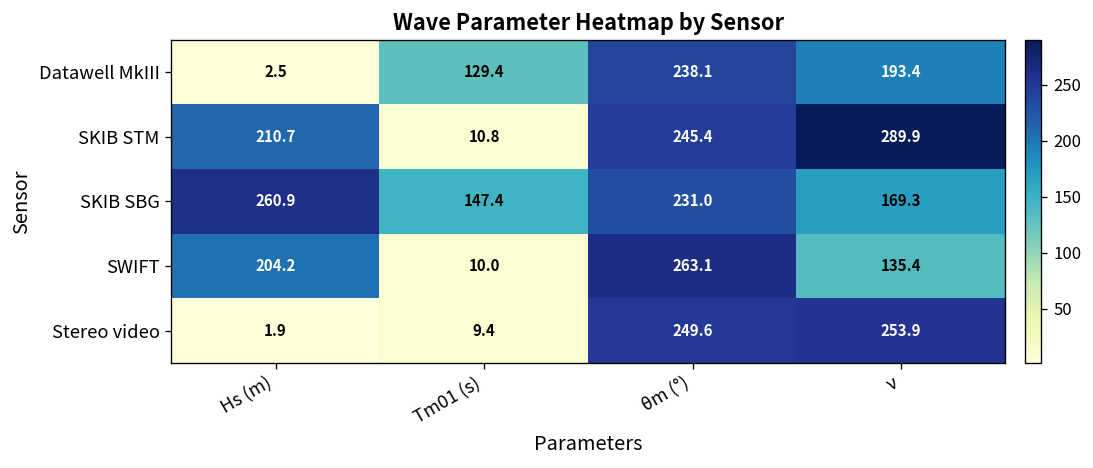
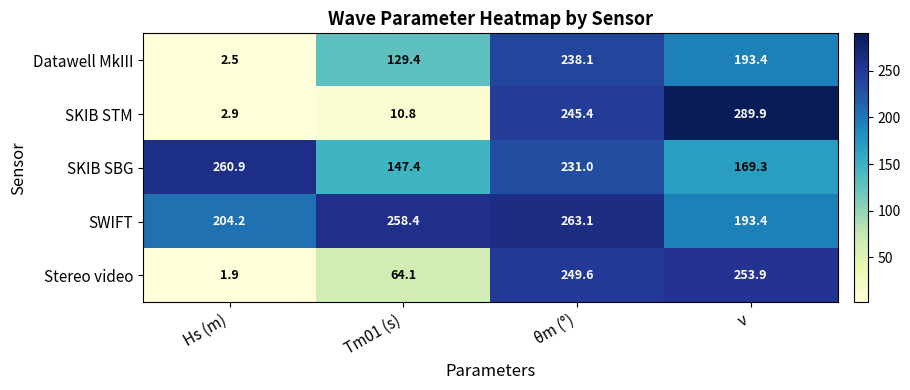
SKIB STM, Hs (m): 210.7 -> 2.9
SWIFT, Tm01 (s): 10.0 -> 258.4
SWIFT, ν: 135.4 -> 193.4
Stereo video, Tm01 (s): 9.4 -> 64.1
